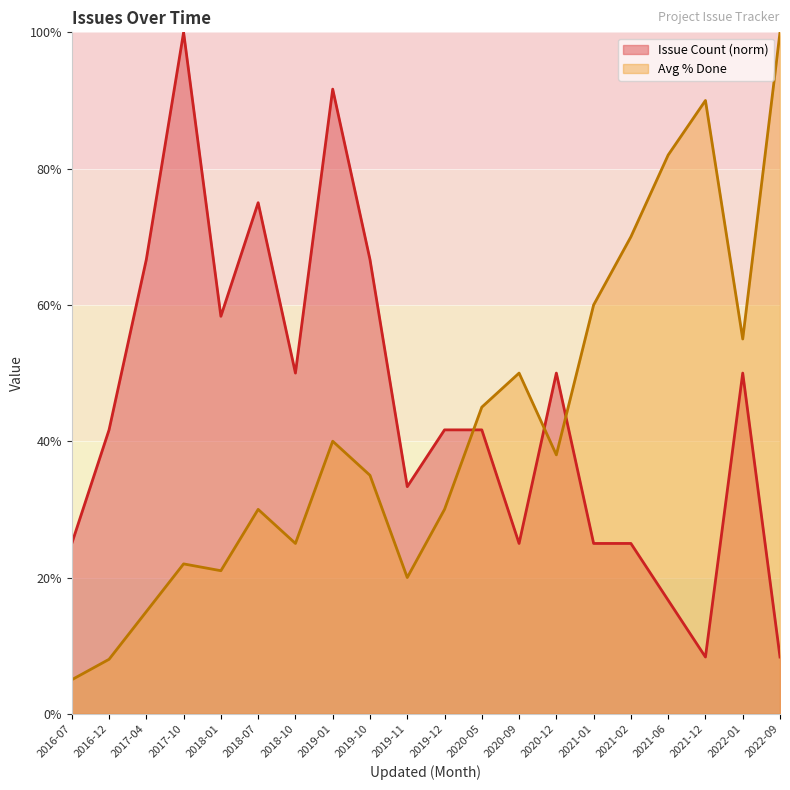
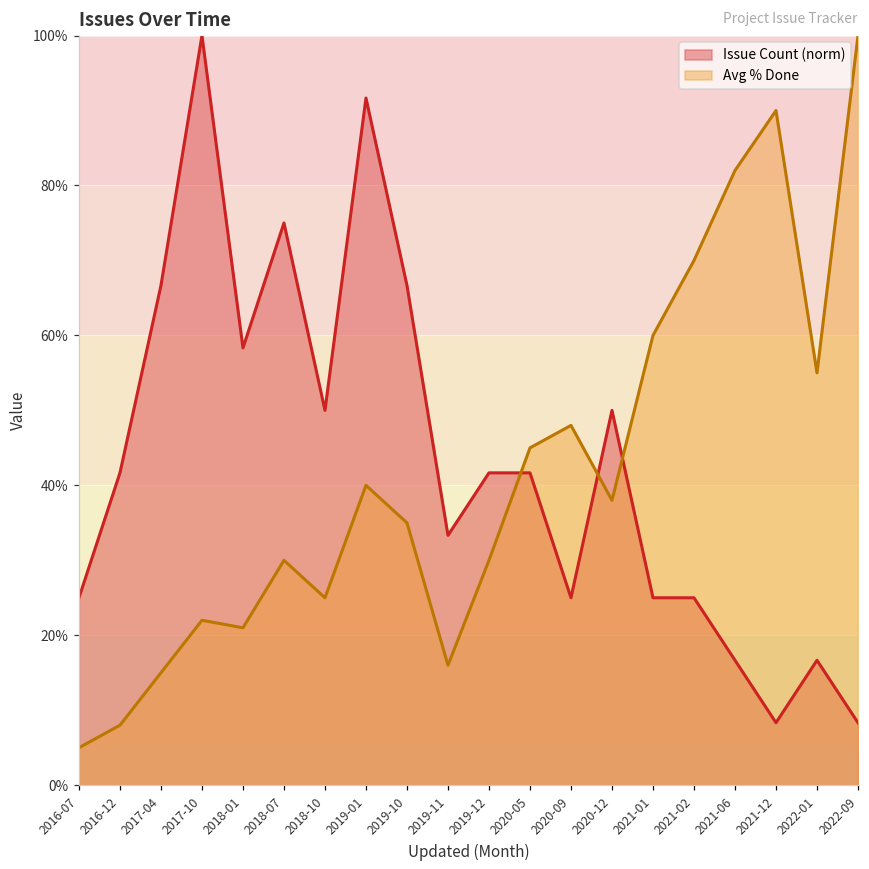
Avg % Done, 2019-11: 20% -> 16%
Avg % Done, 2020-09: 50% -> 48%
Issue Count (norm), 2022-01: 50% -> 17%
